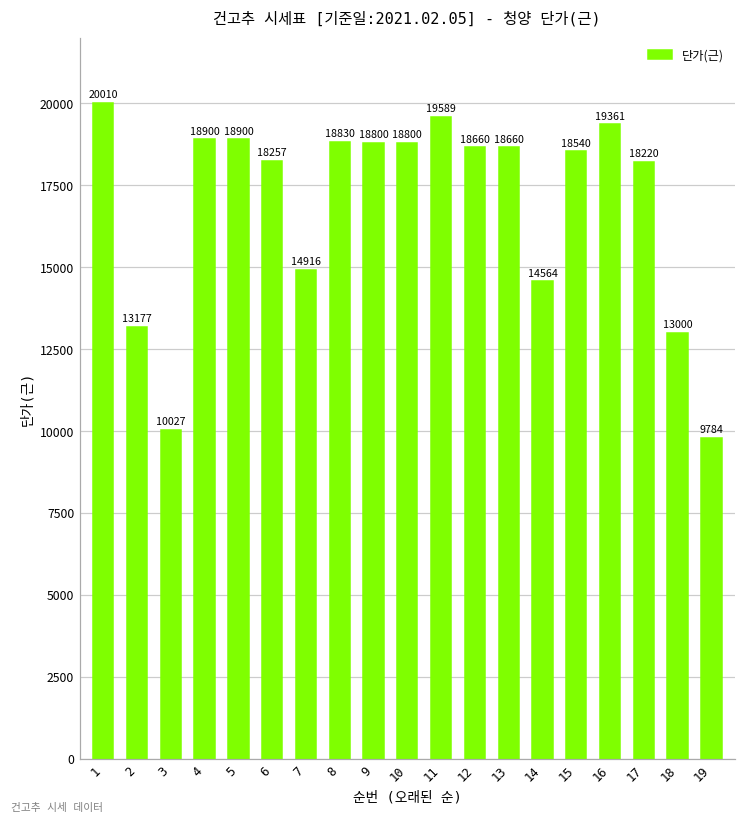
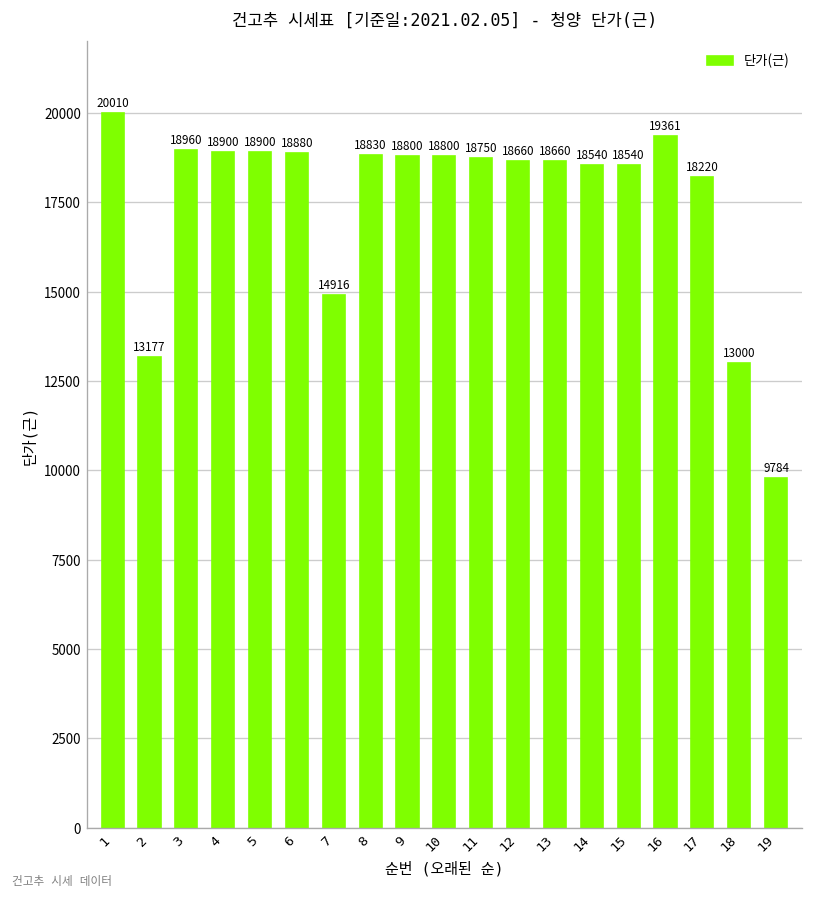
3: 10027 -> 18960
6: 18257 -> 18880
11: 19589 -> 18750
14: 14564 -> 18540
